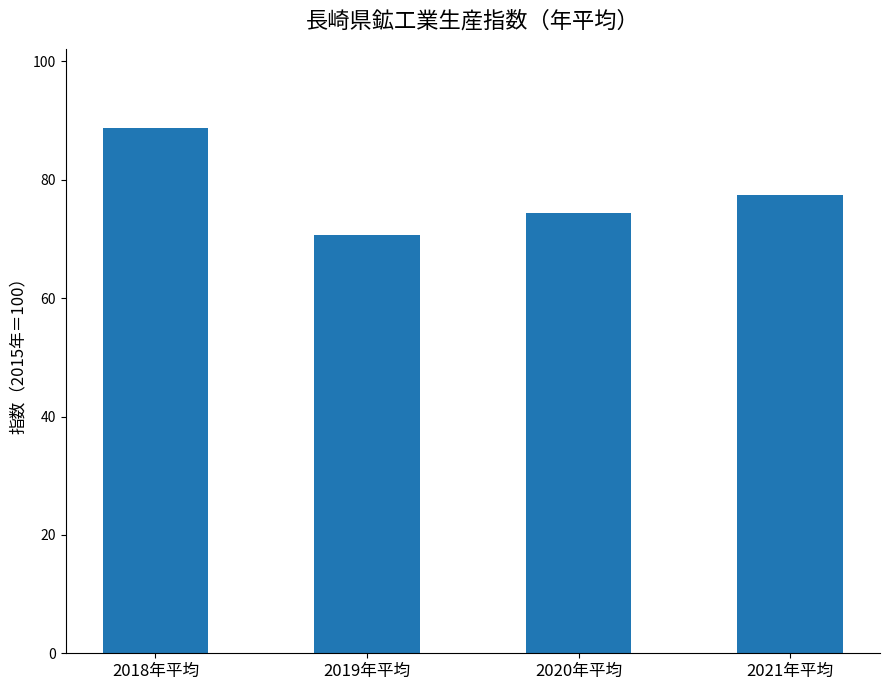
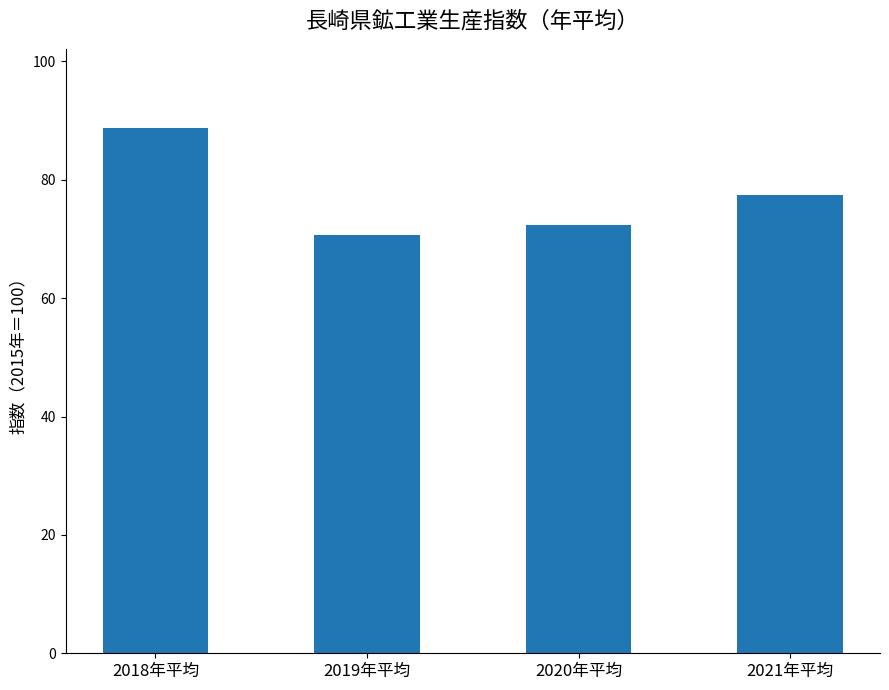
2020年平均: 74 -> 72
